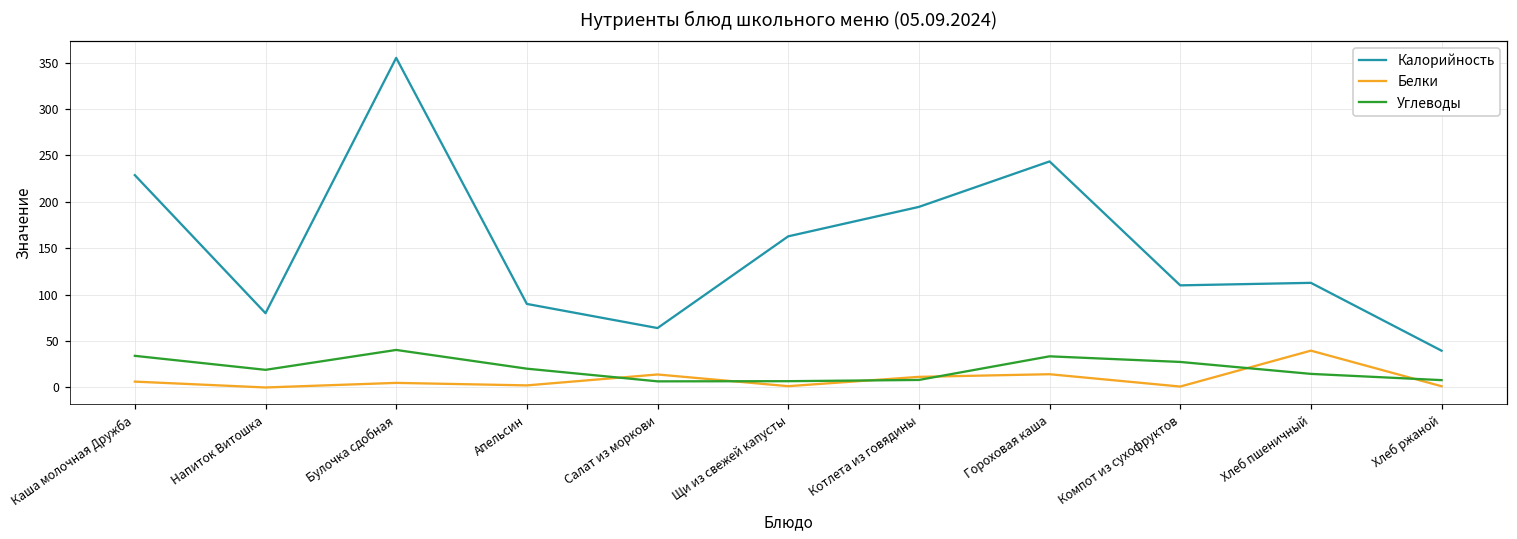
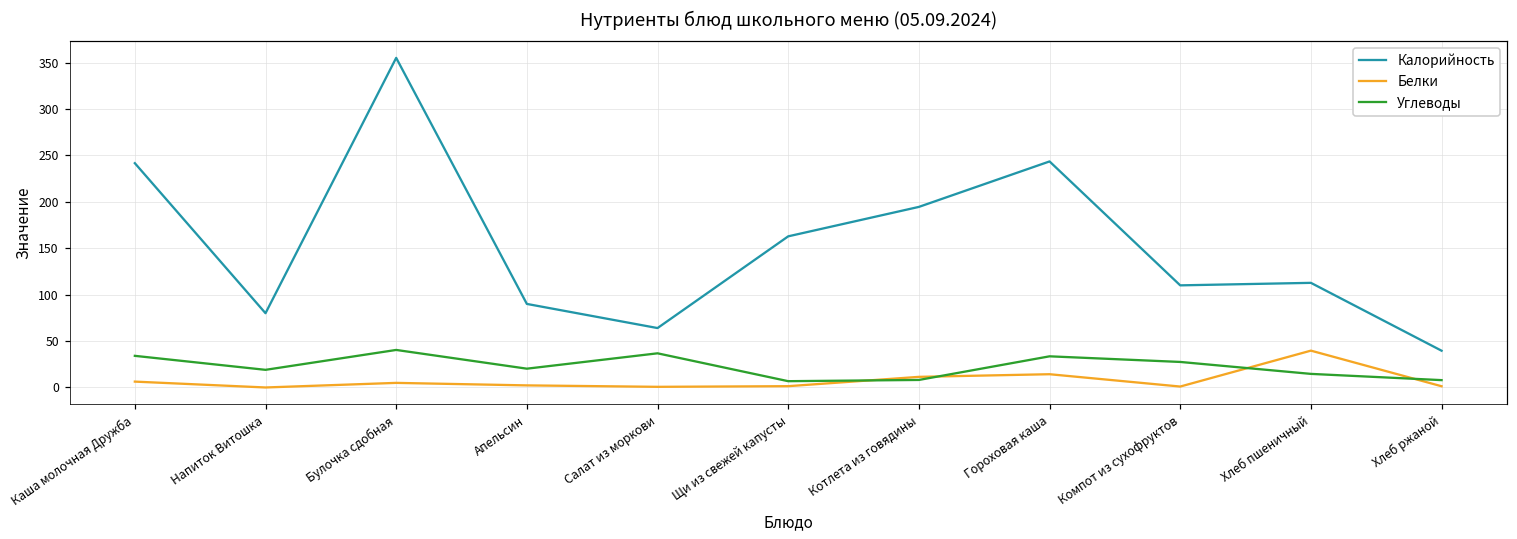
Калорийность, Каша молочная Дружба: 230 -> 240
Белки, Салат из моркови: 10 -> 0
Углеводы, Салат из моркови: 10 -> 40
